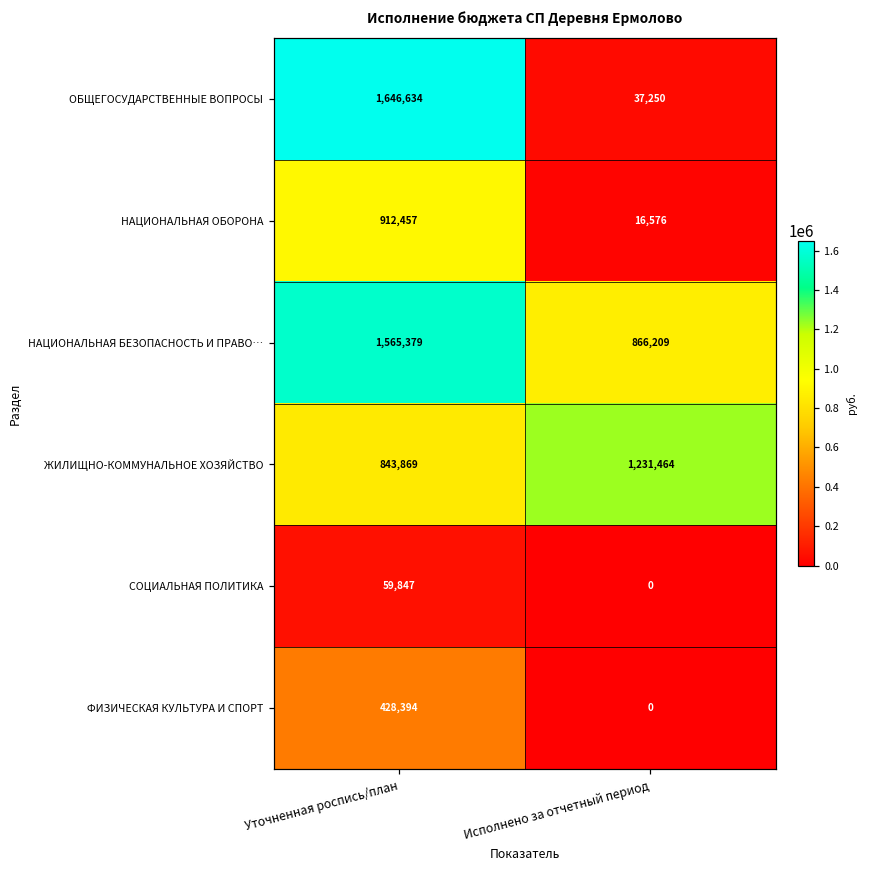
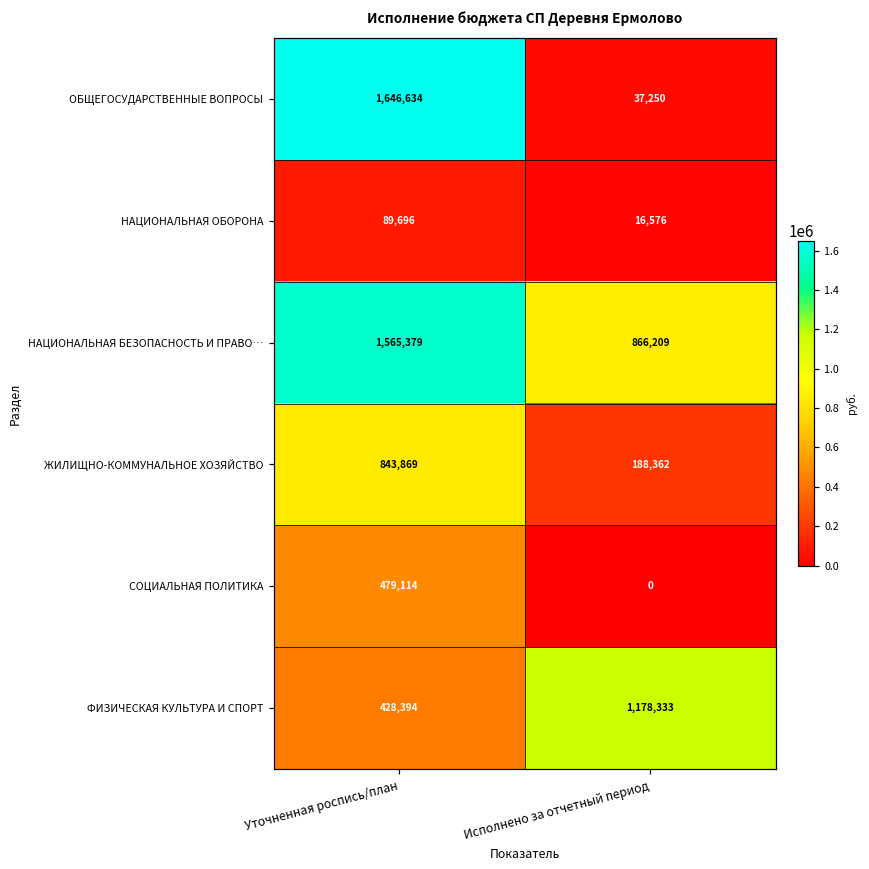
НАЦИОНАЛЬНАЯ ОБОРОНА, Уточненная роспись/план: 912,457 -> 89,696
ЖИЛИЩНО-КОММУНАЛЬНОЕ ХОЗЯЙСТВО, Исполнено за отчетный период: 1,231,464 -> 188,362
СОЦИАЛЬНАЯ ПОЛИТИКА, Уточненная роспись/план: 59,847 -> 479,114
ФИЗИЧЕСКАЯ КУЛЬТУРА И СПОРТ, Исполнено за отчетный период: 0 -> 1,178,333
